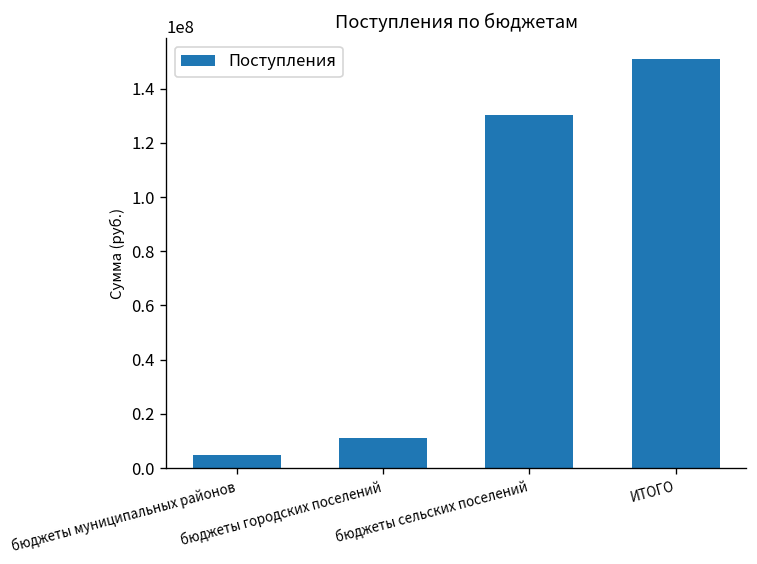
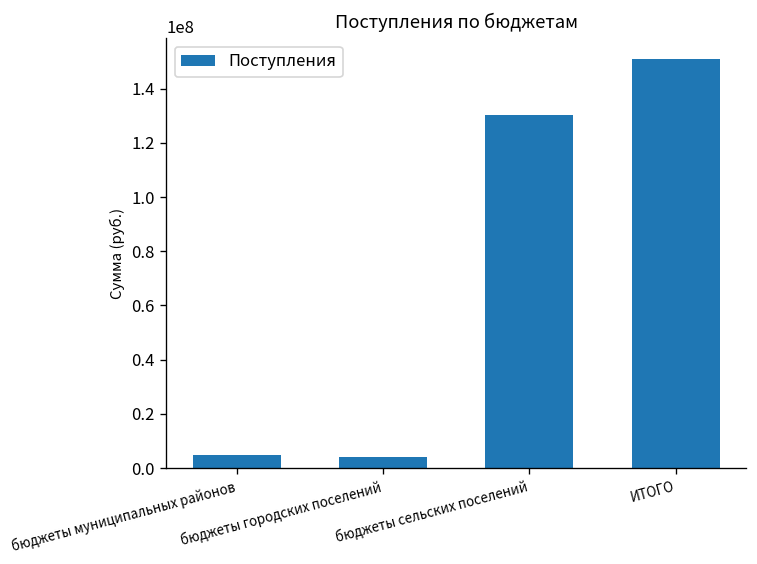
бюджеты городских поселений: 11000000 -> 4000000
